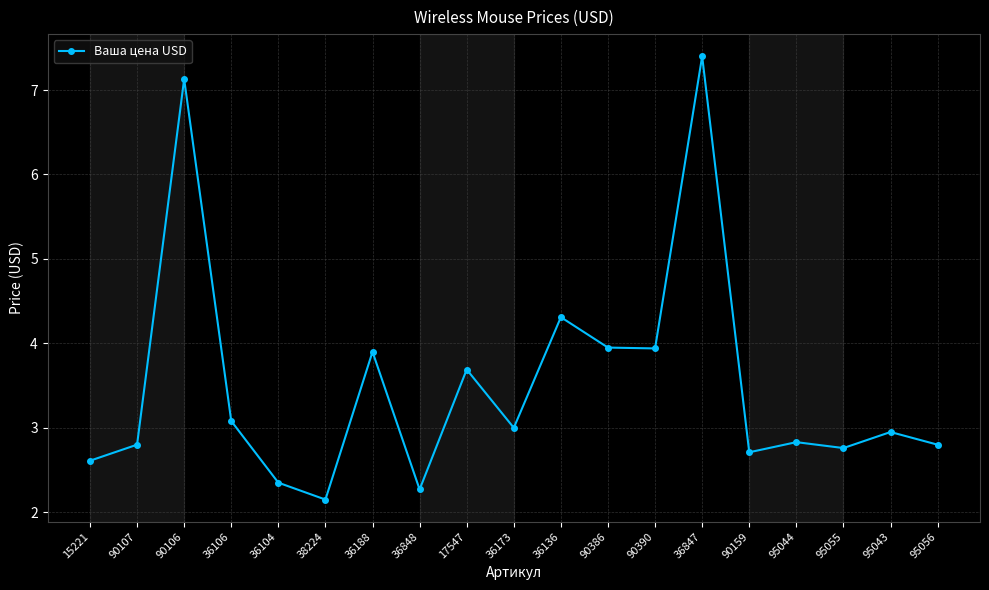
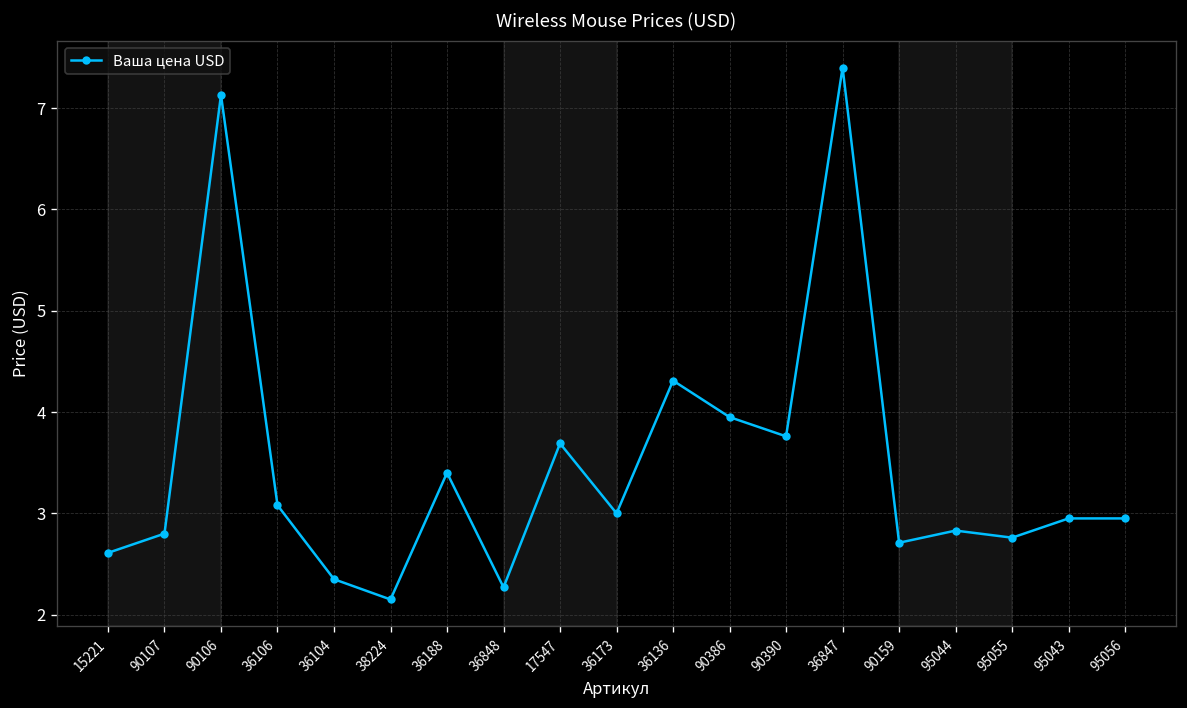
36188: 3.9 -> 3.4
90390: 3.9 -> 3.8
95056: 2.8 -> 3.0
